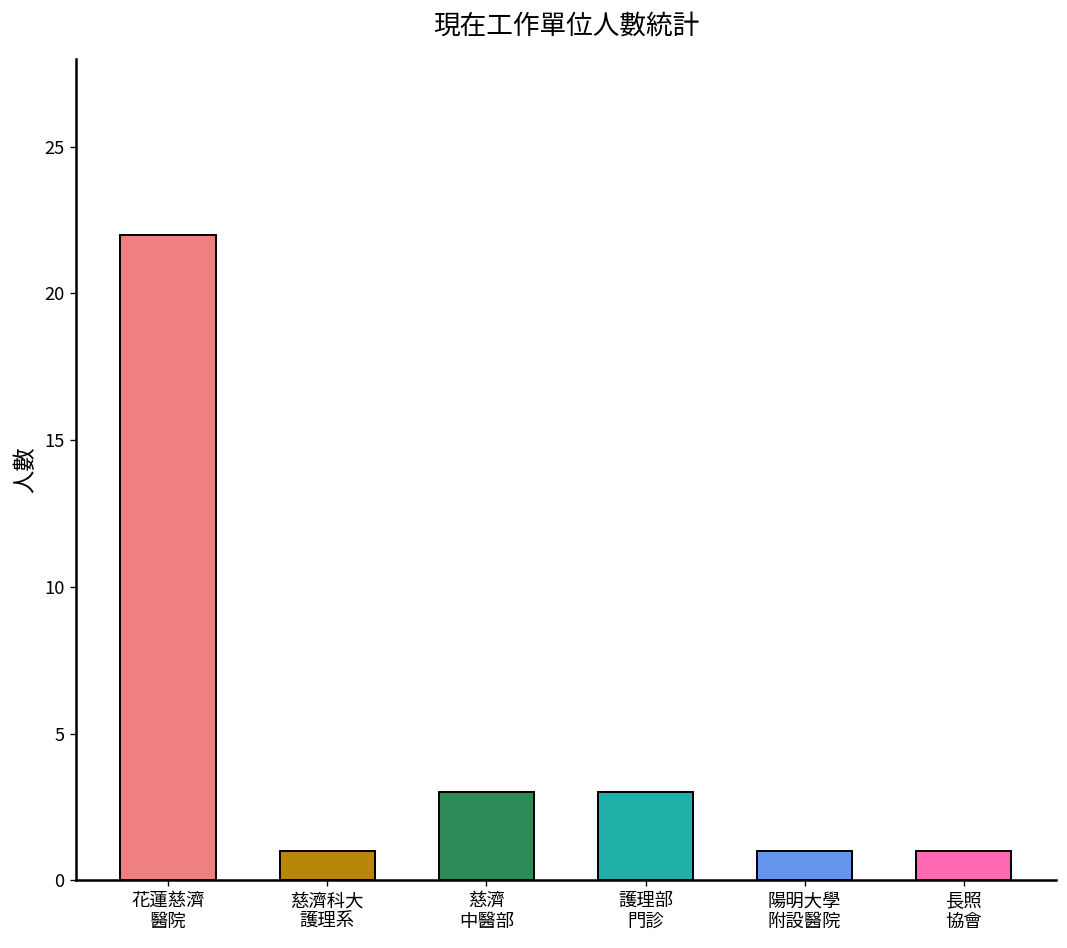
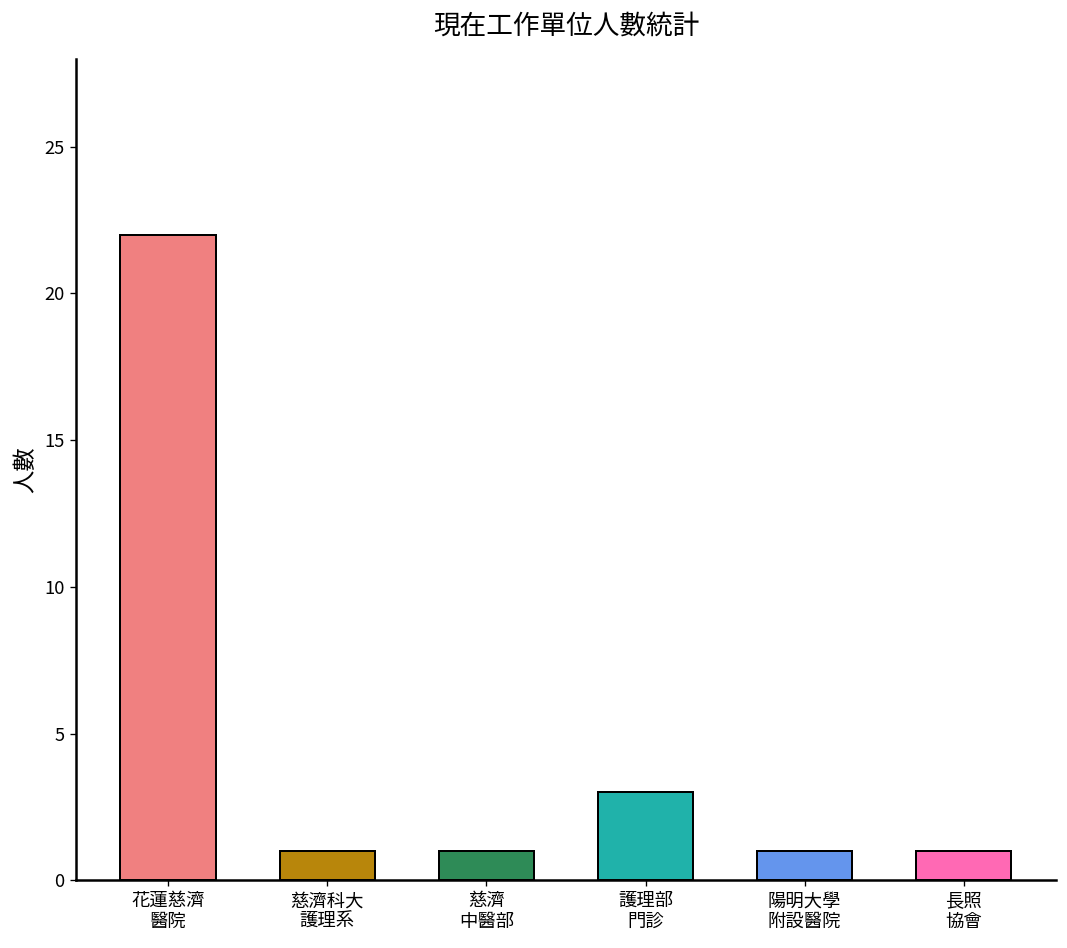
慈濟 中醫部: 3 -> 1
